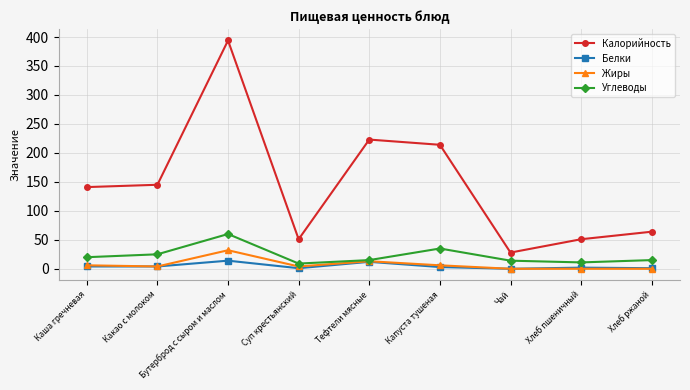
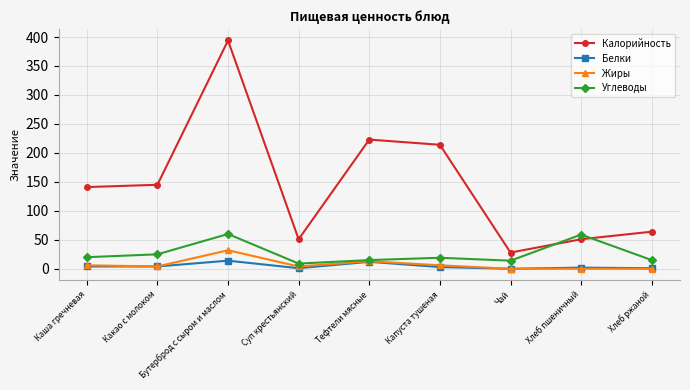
Углеводы, Капуста тушеная: 40 -> 20
Углеводы, Хлеб пшеничный: 10 -> 60
